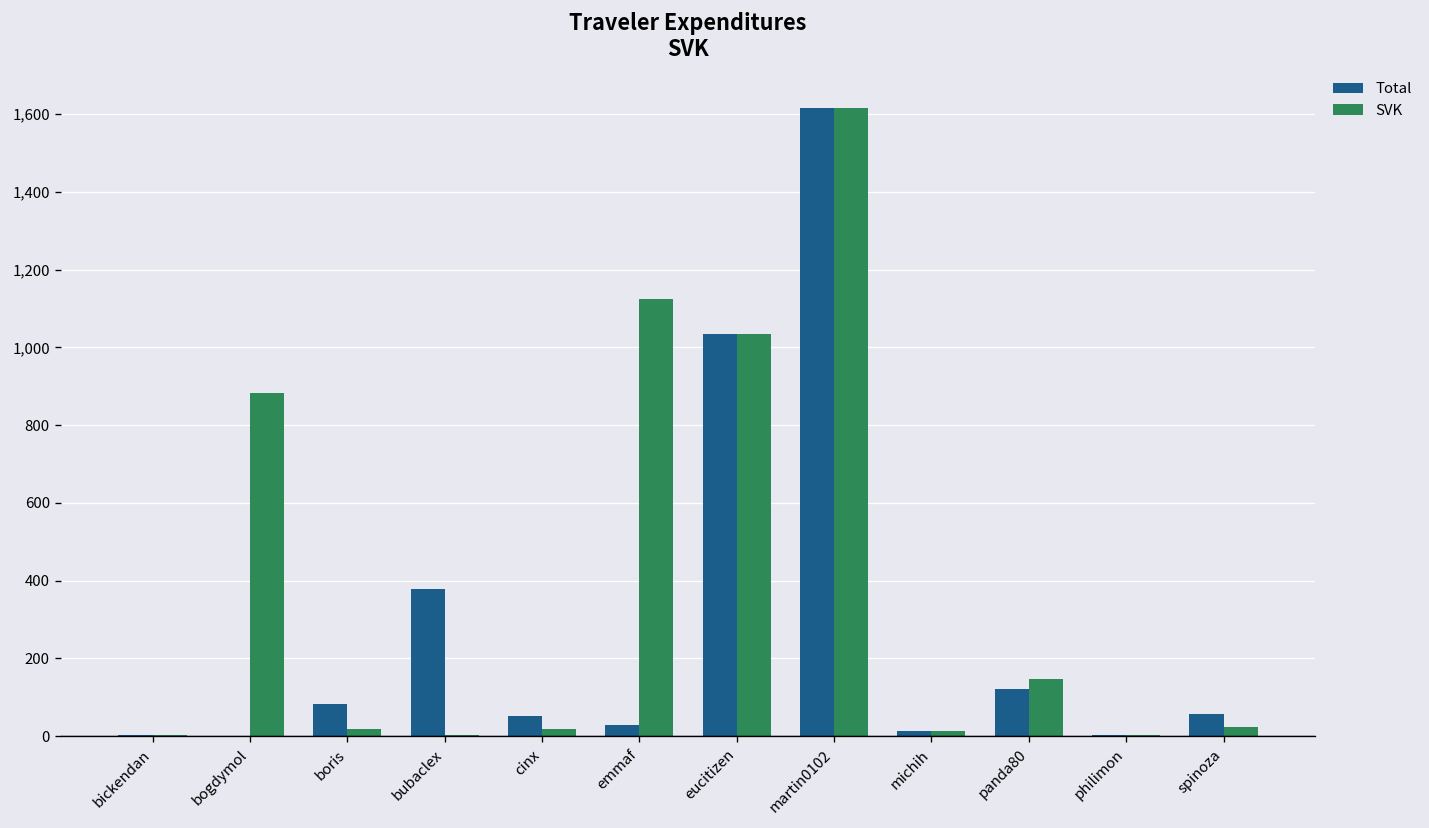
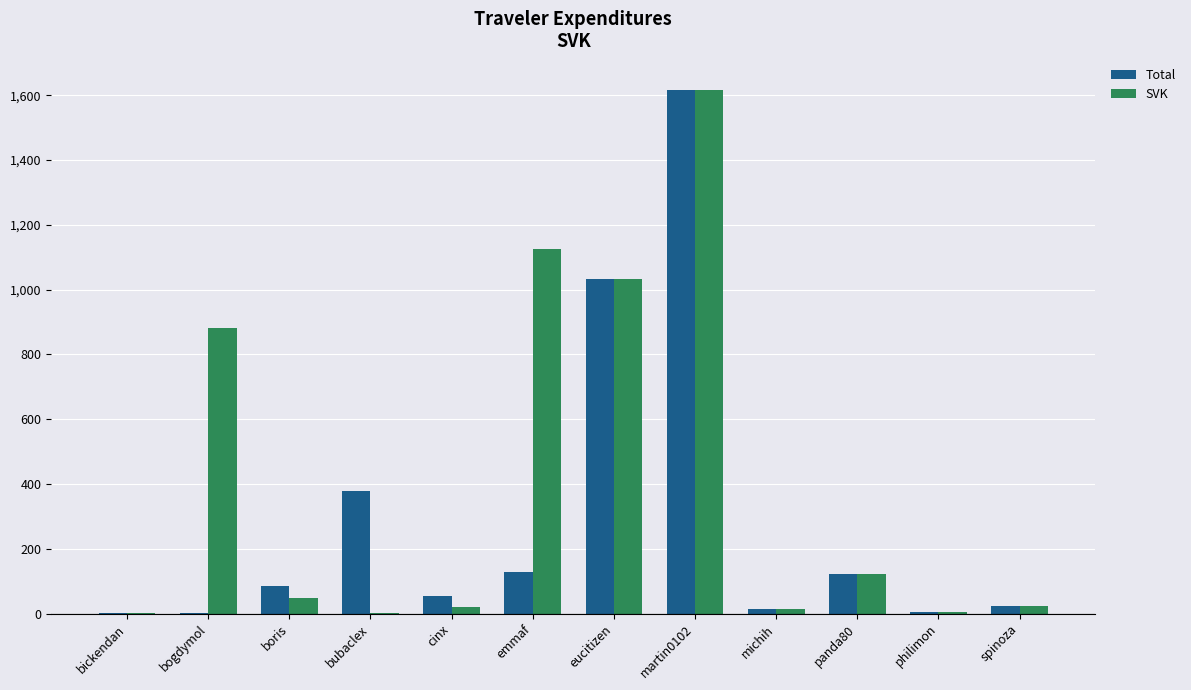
SVK, boris: 20 -> 50
Total, emmaf: 30 -> 130
SVK, panda80: 150 -> 120
Total, spinoza: 60 -> 20
